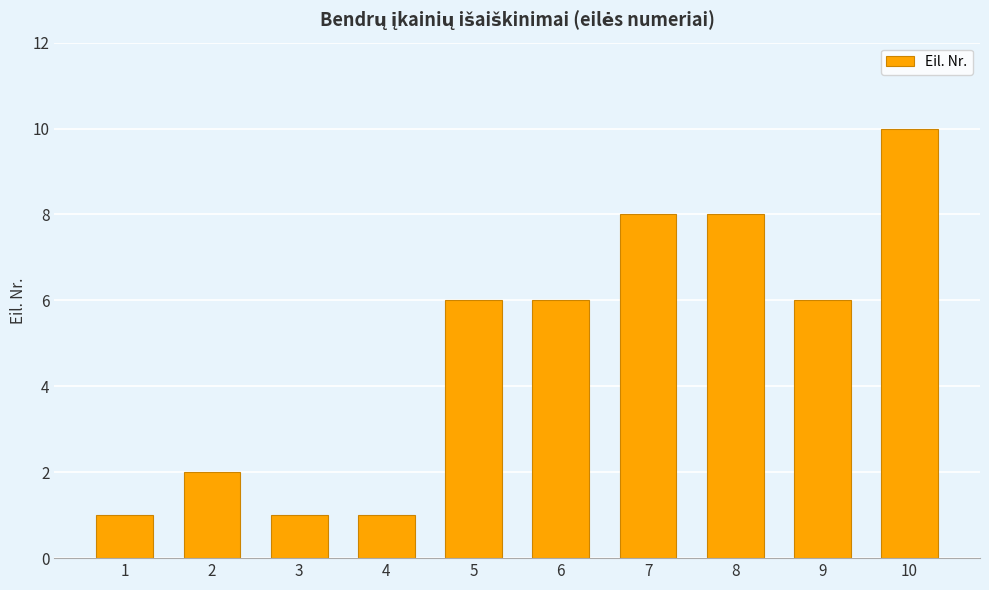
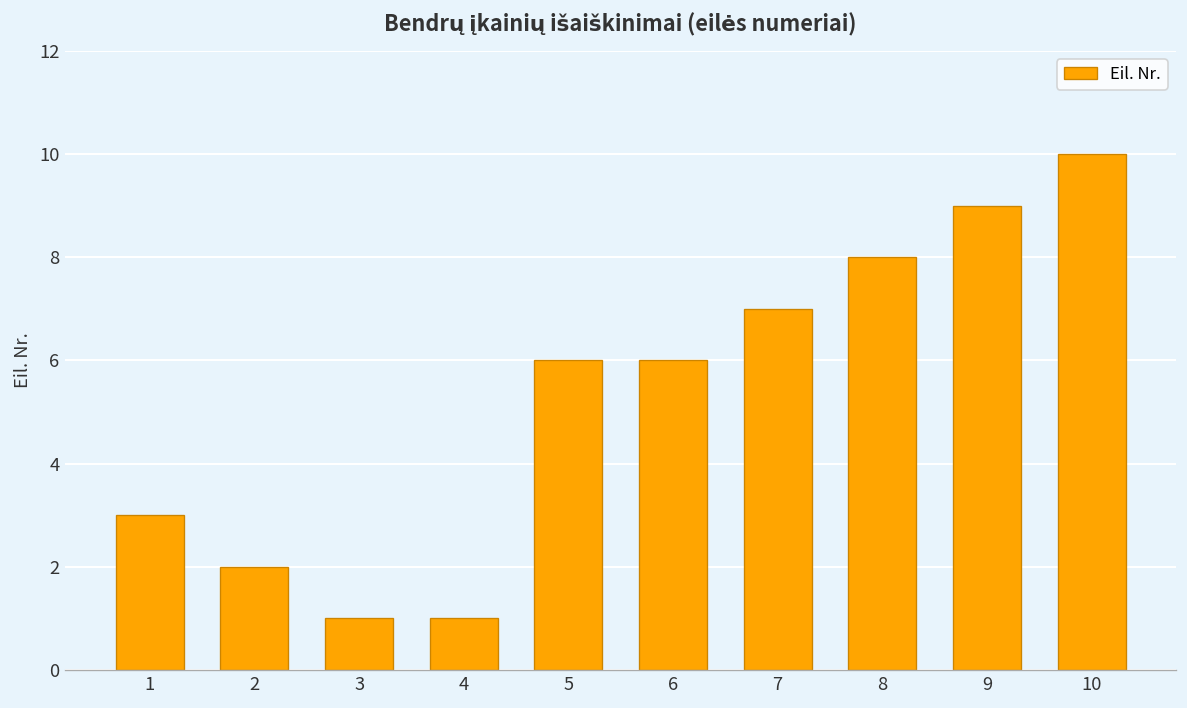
1: 1 -> 3
7: 8 -> 7
9: 6 -> 9
